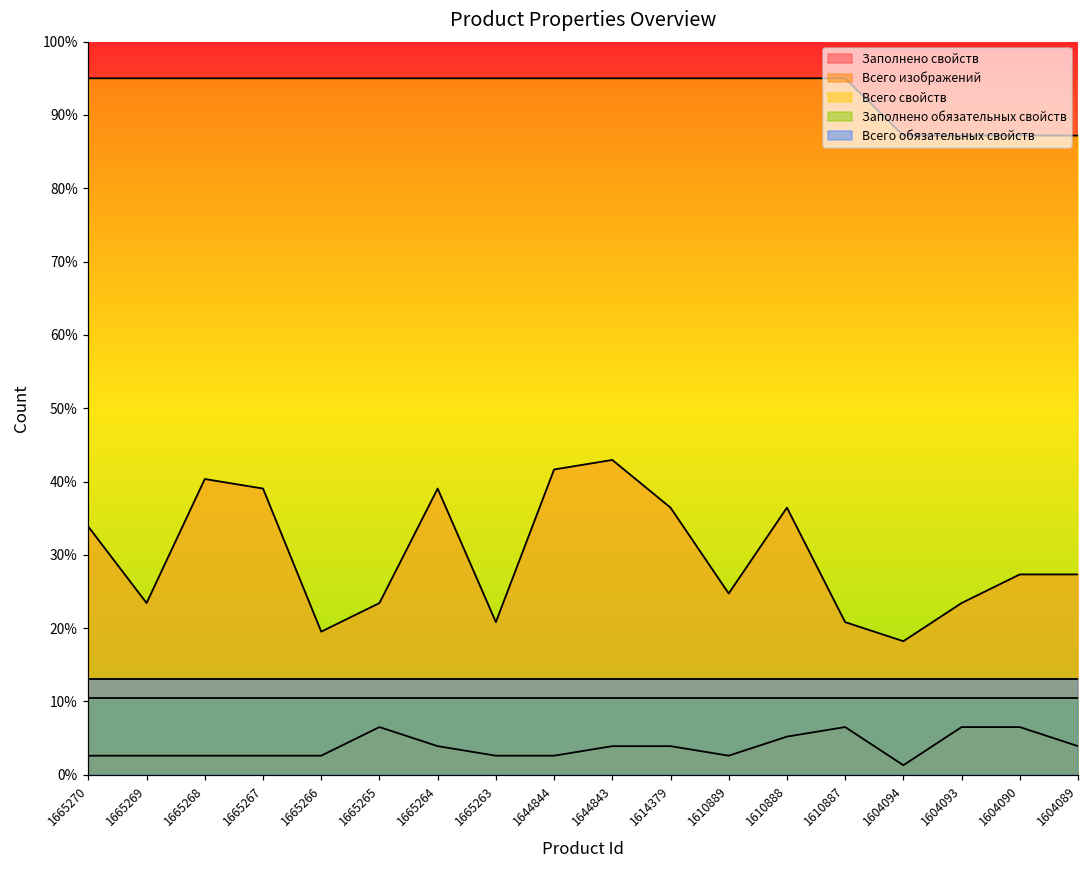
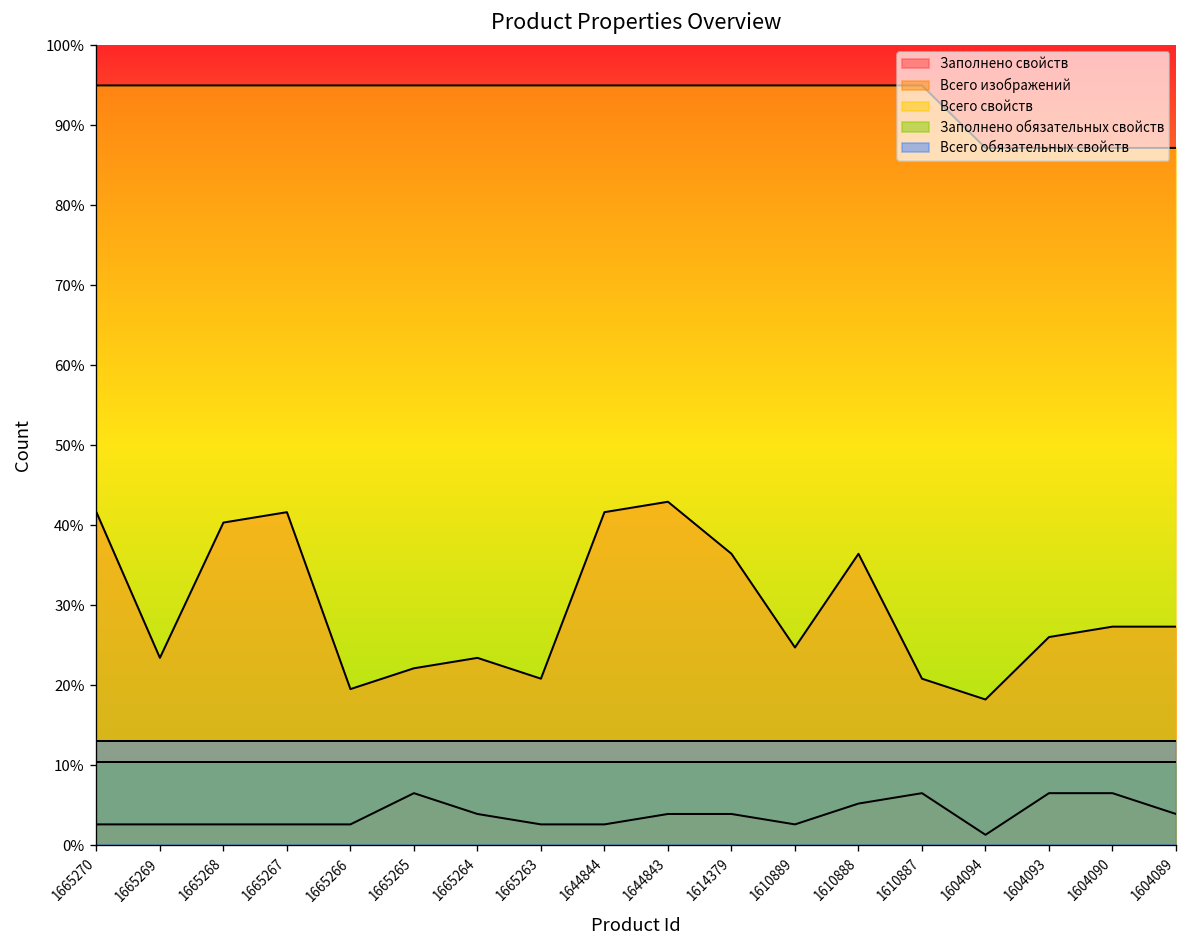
Заполнено свойств, 1665270: 34% -> 42%
Заполнено свойств, 1665267: 39% -> 42%
Заполнено свойств, 1665265: 23% -> 22%
Заполнено свойств, 1665264: 39% -> 23%
Заполнено свойств, 1604093: 23% -> 26%
